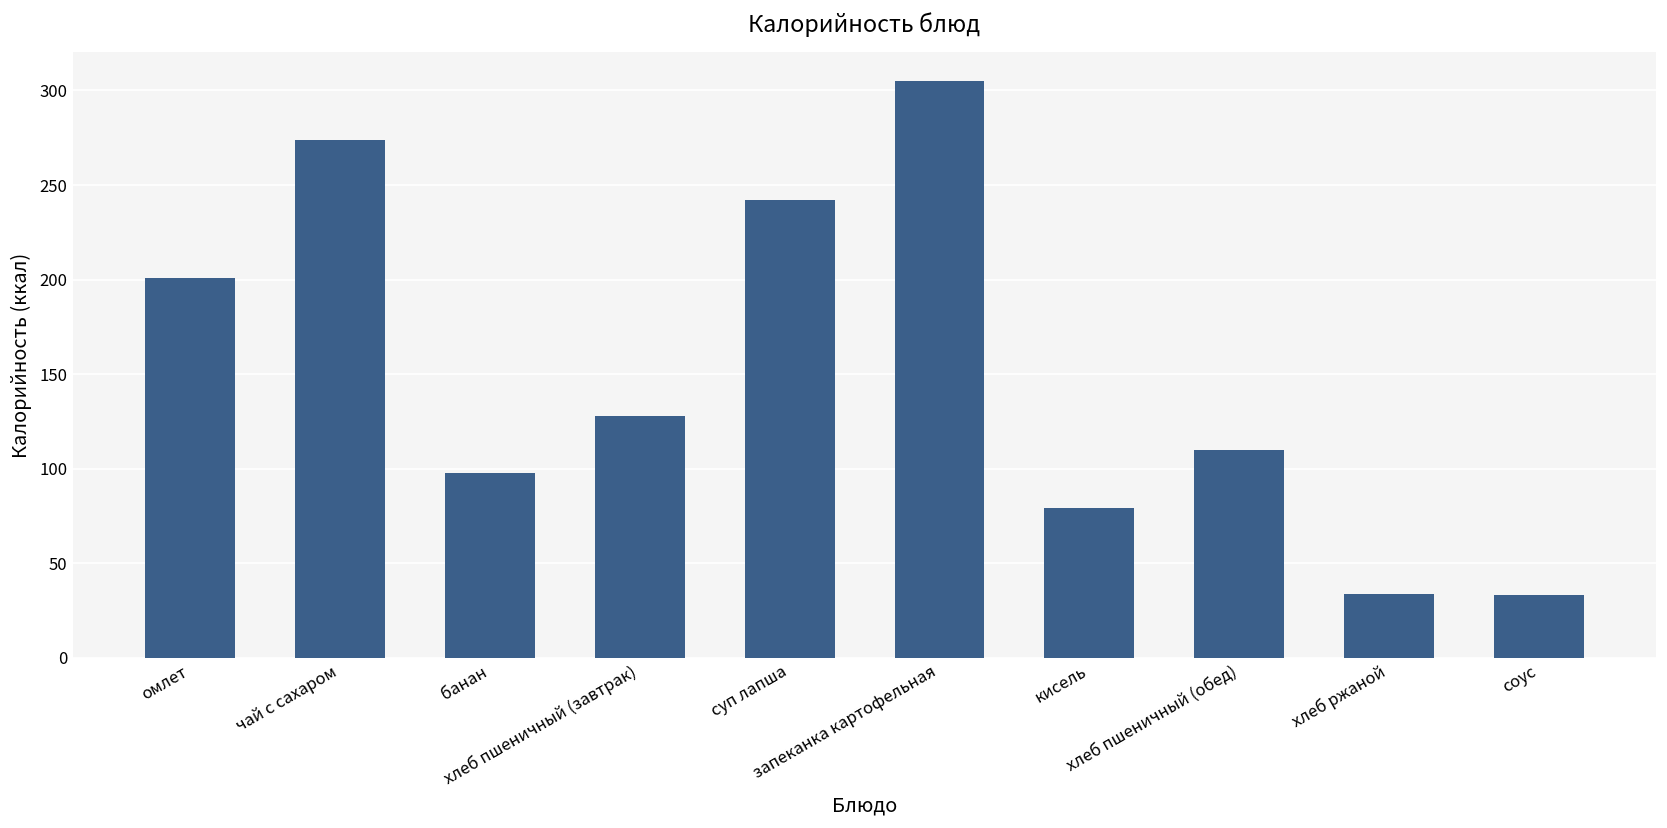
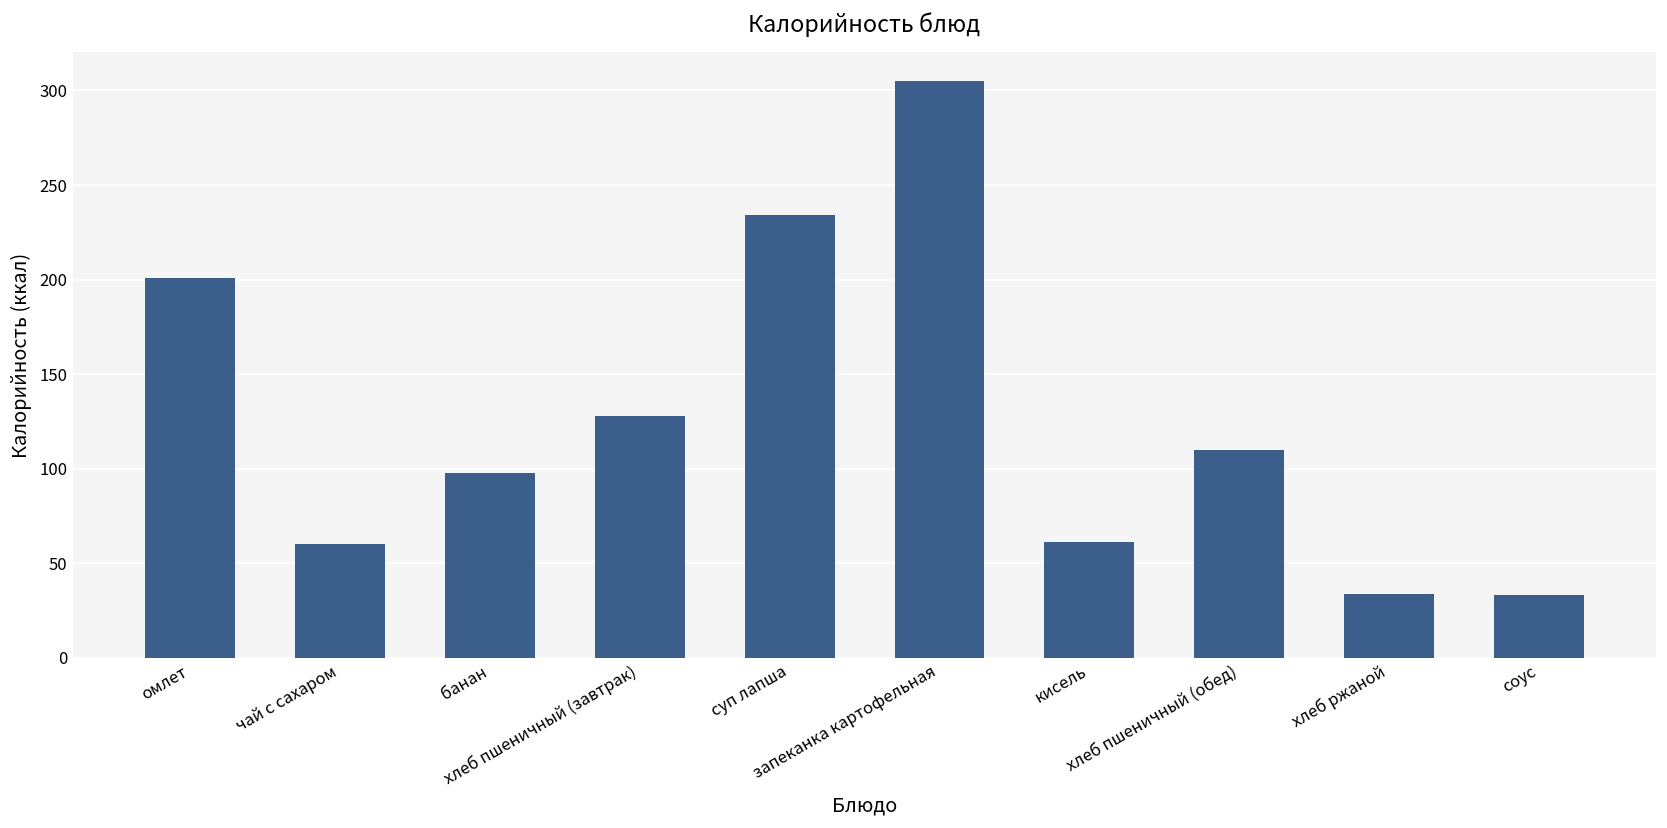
чай с сахаром: 274 -> 60
суп лапша: 242 -> 234
кисель: 79 -> 61
